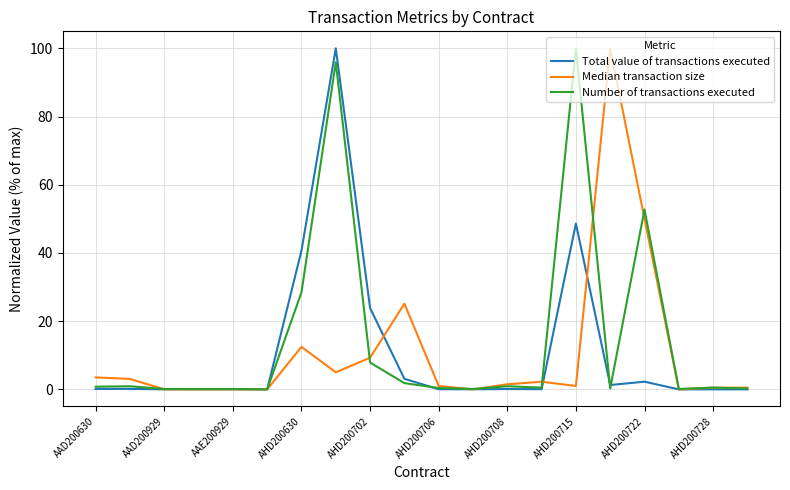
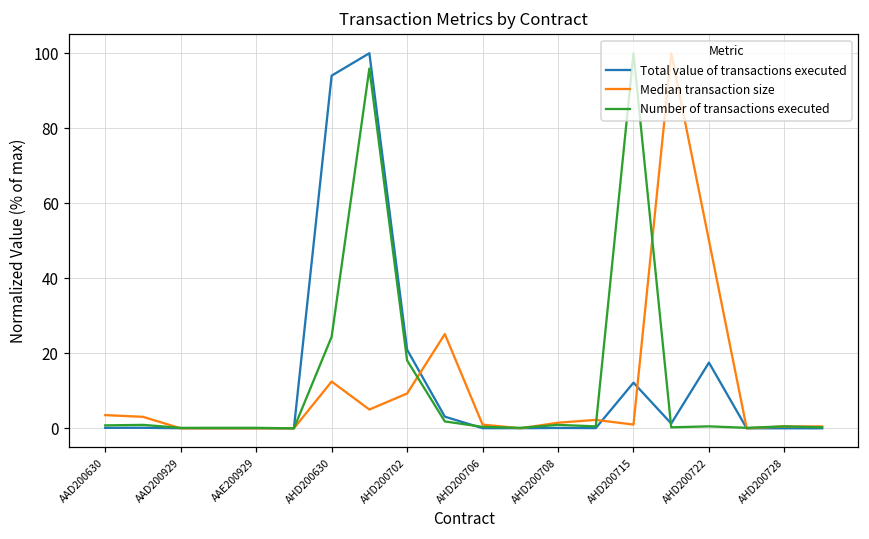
Total value of transactions executed, AHD200630: 41 -> 94
Number of transactions executed, AHD200630: 28 -> 24
Total value of transactions executed, AHD200702: 24 -> 21
Number of transactions executed, AHD200702: 8 -> 18
Total value of transactions executed, AHD200715: 49 -> 12
Total value of transactions executed, AHD200722: 2 -> 18
Number of transactions executed, AHD200722: 53 -> 1
